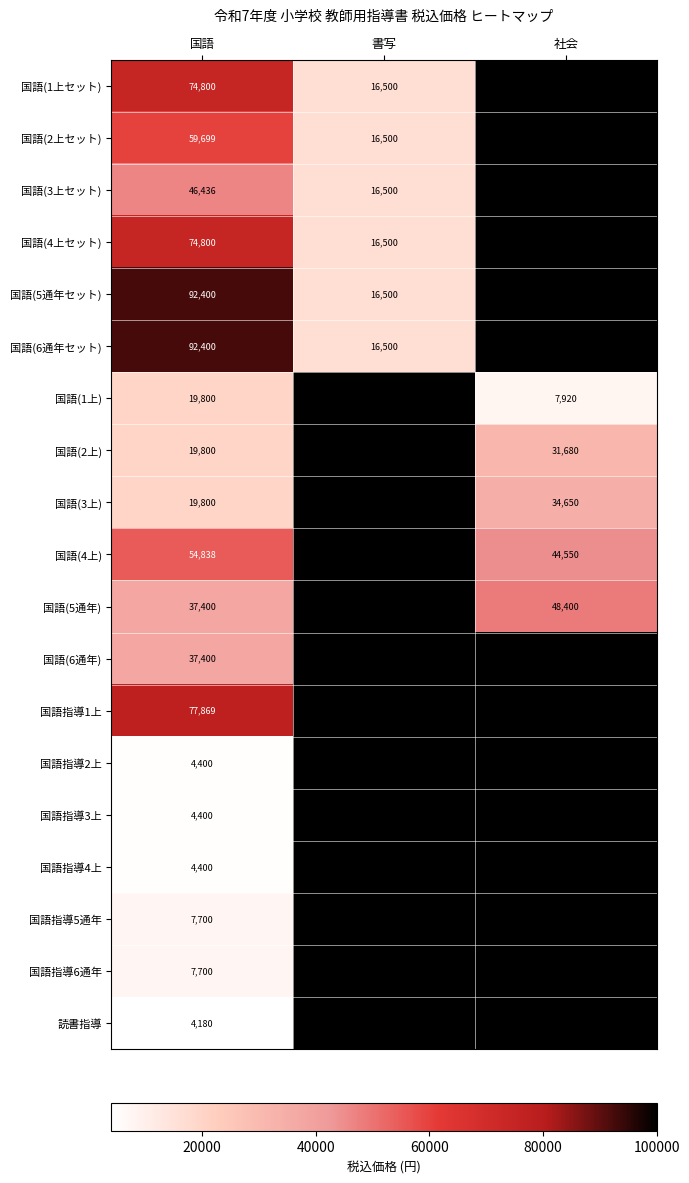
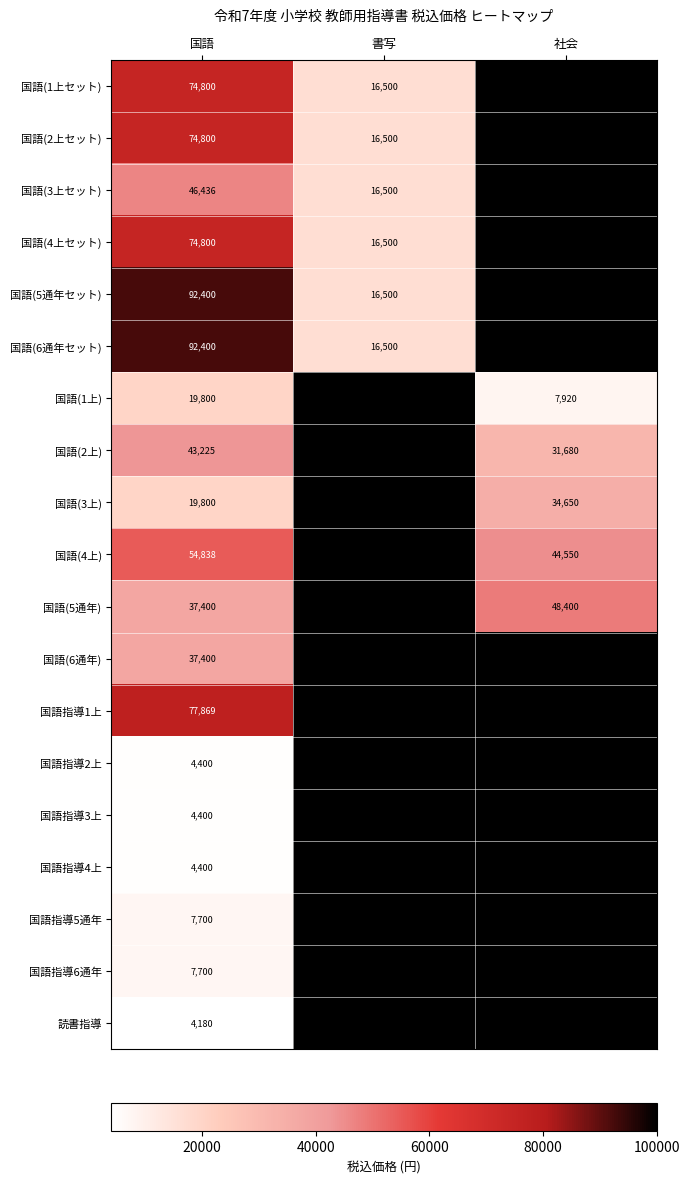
国語(2上セット), 国語: 59,699 -> 74,800
国語(2上), 国語: 19,800 -> 43,225
